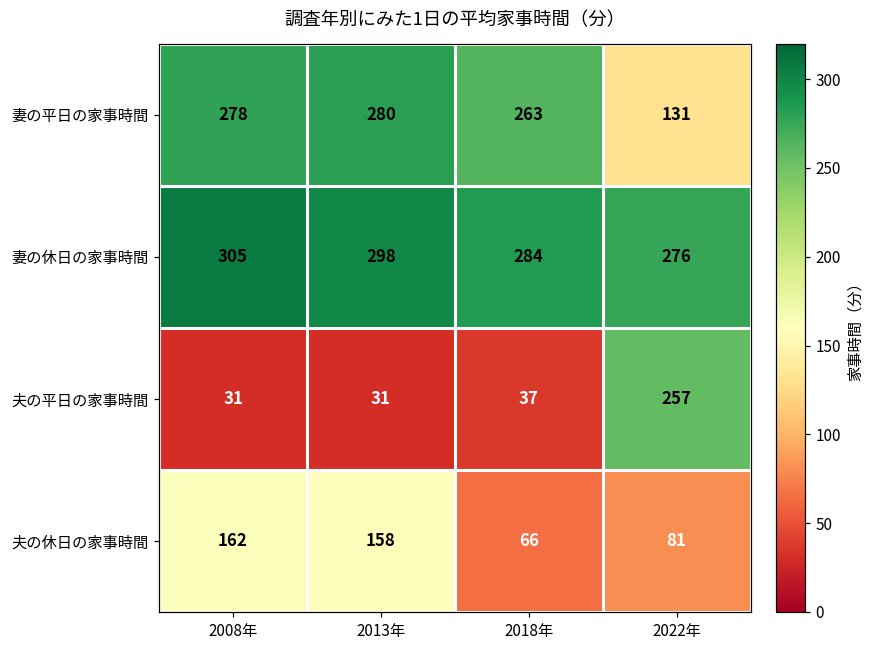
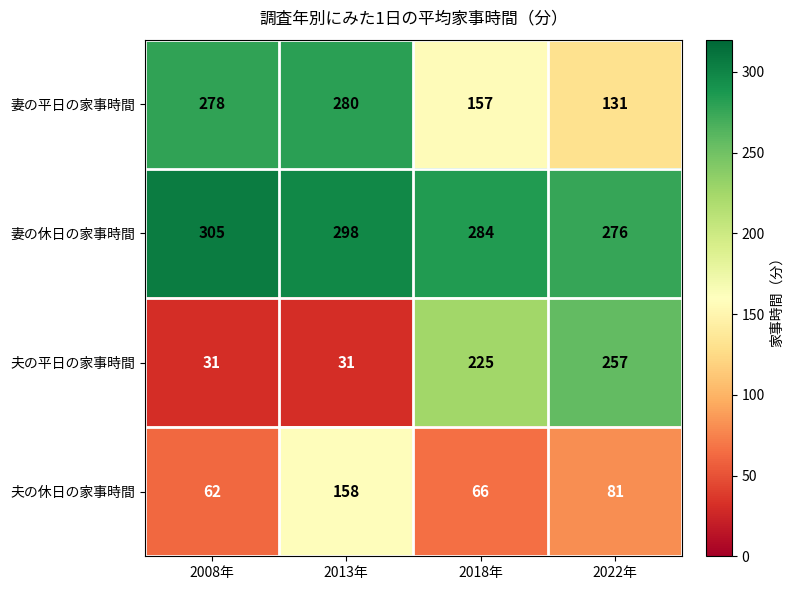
妻の平日の家事時間, 2018年: 263 -> 157
夫の平日の家事時間, 2018年: 37 -> 225
夫の休日の家事時間, 2008年: 162 -> 62
